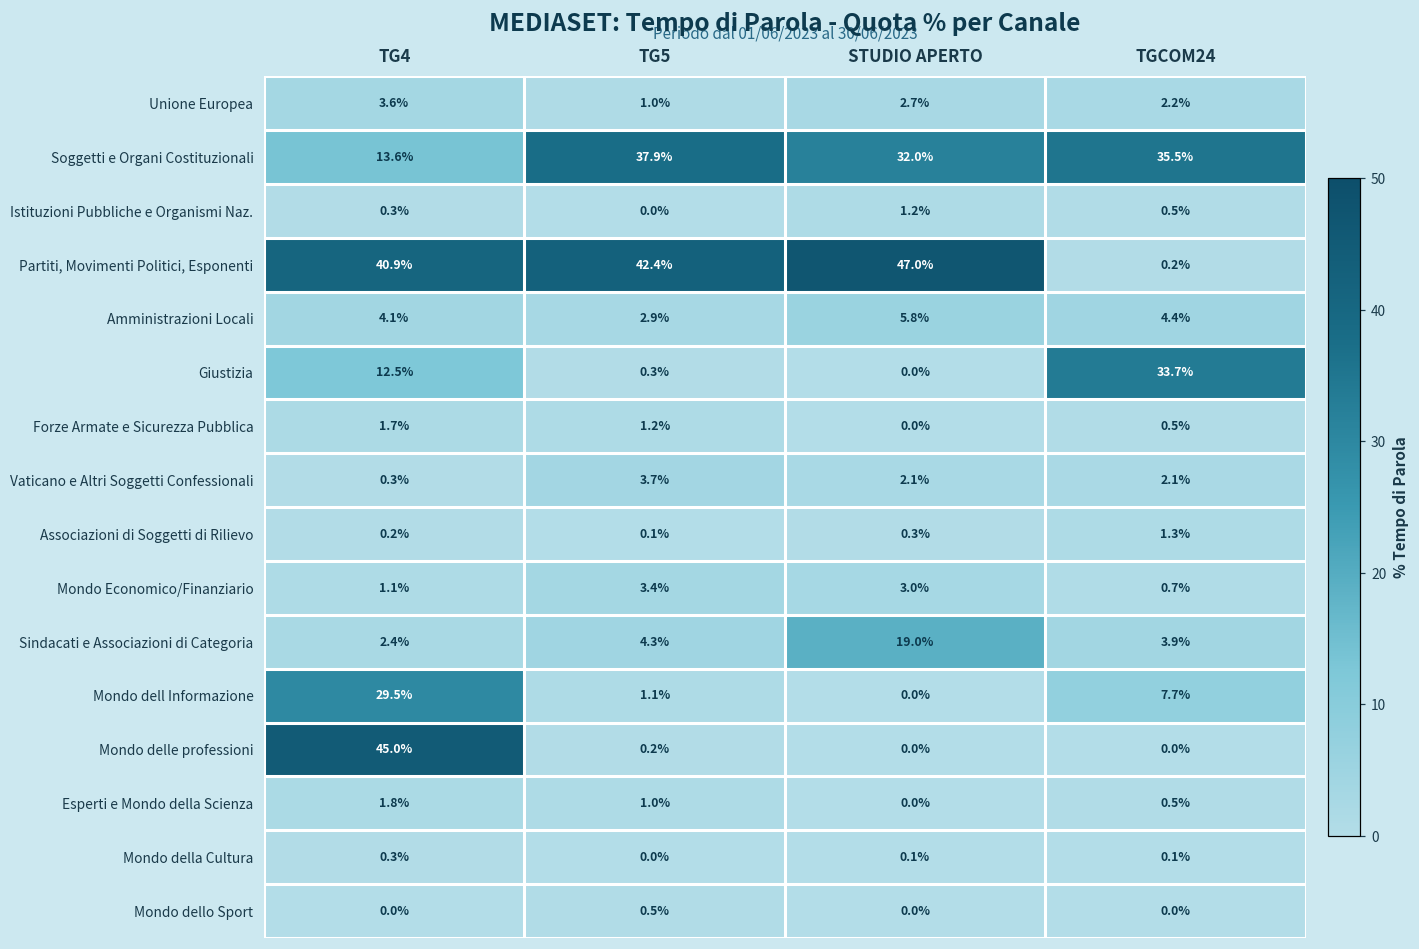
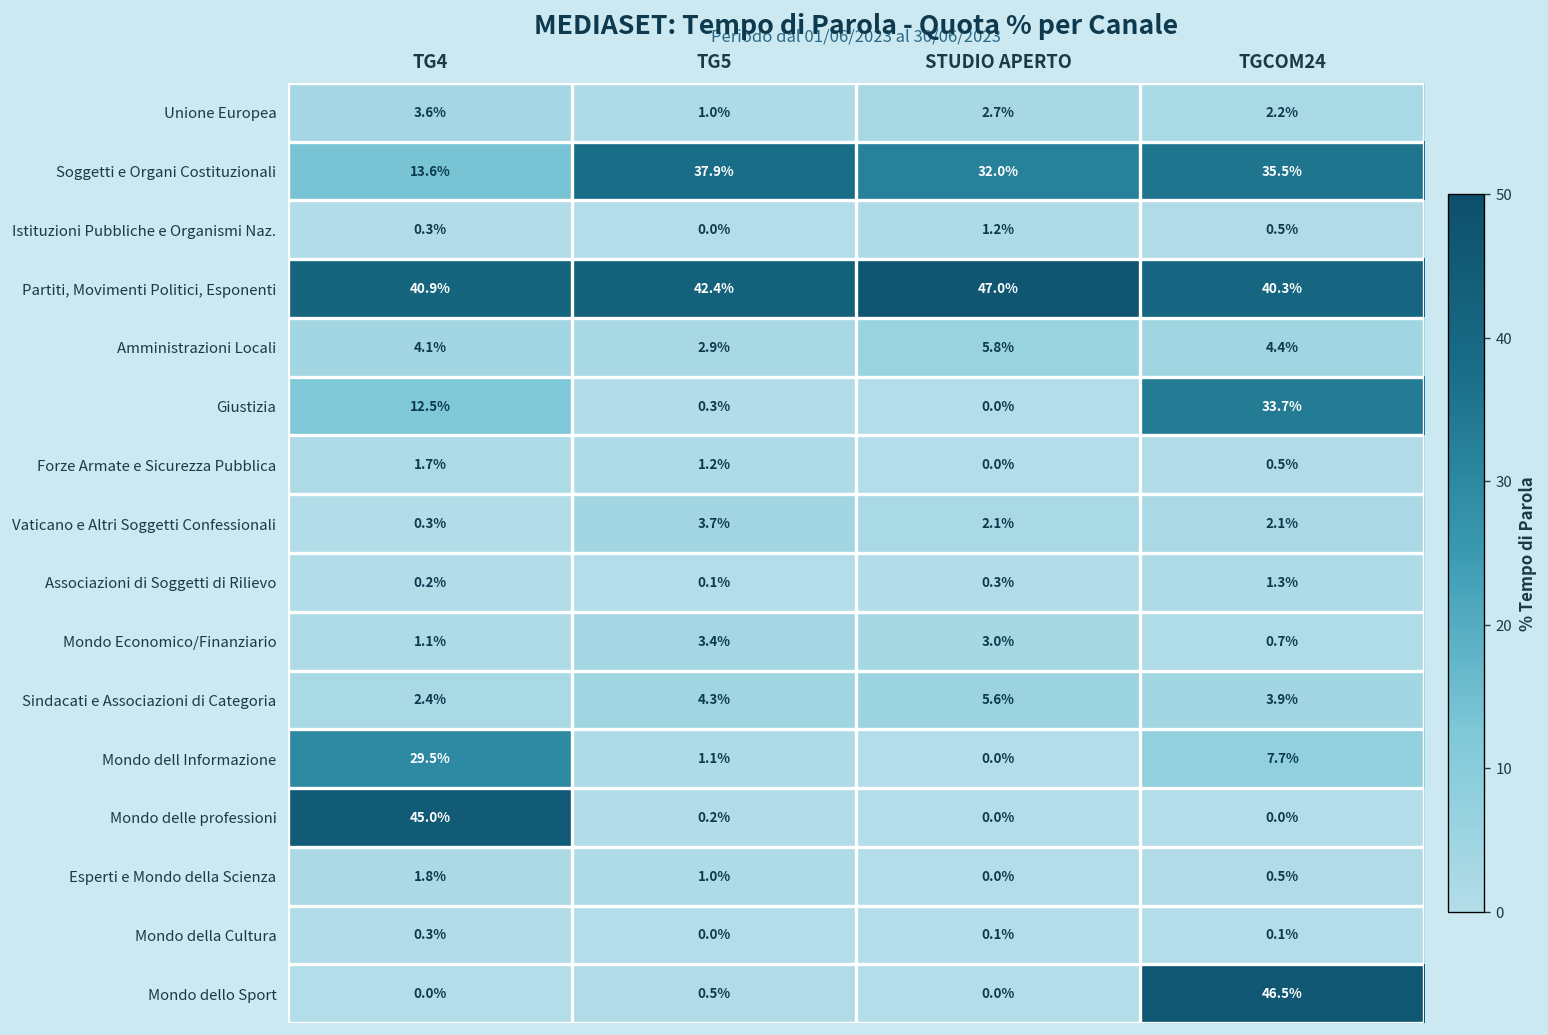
Partiti, Movimenti Politici, Esponenti, TGCOM24: 0.2% -> 40.3%
Sindacati e Associazioni di Categoria, STUDIO APERTO: 19.0% -> 5.6%
Mondo dello Sport, TGCOM24: 0.0% -> 46.5%
